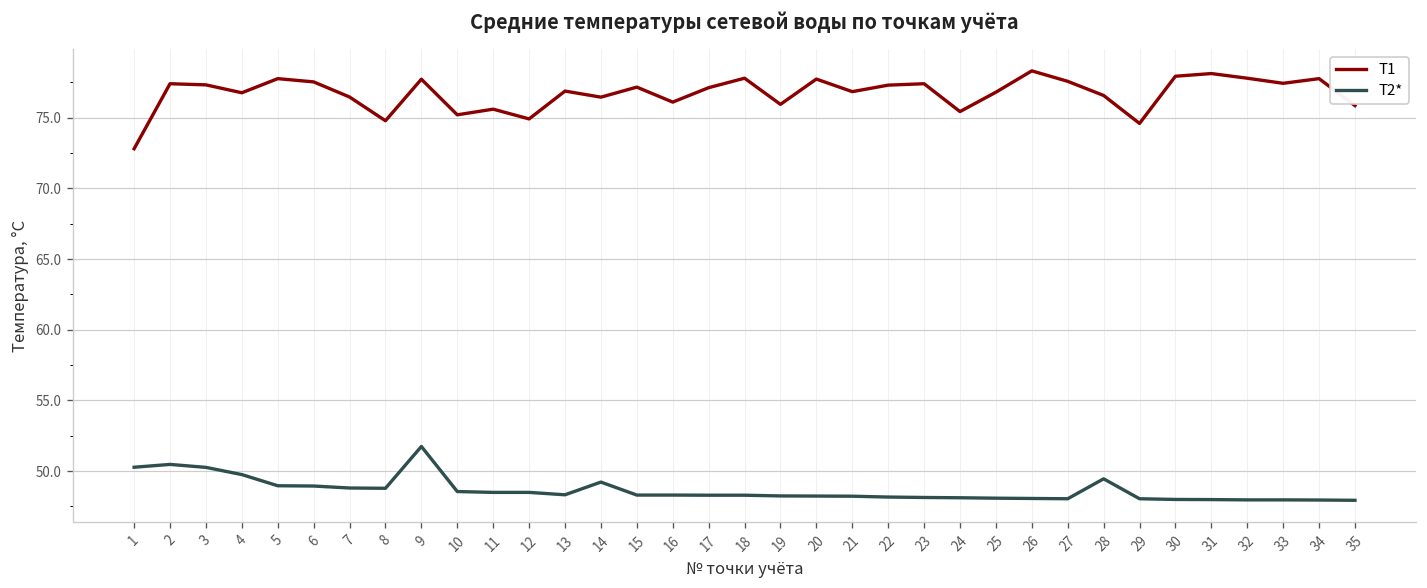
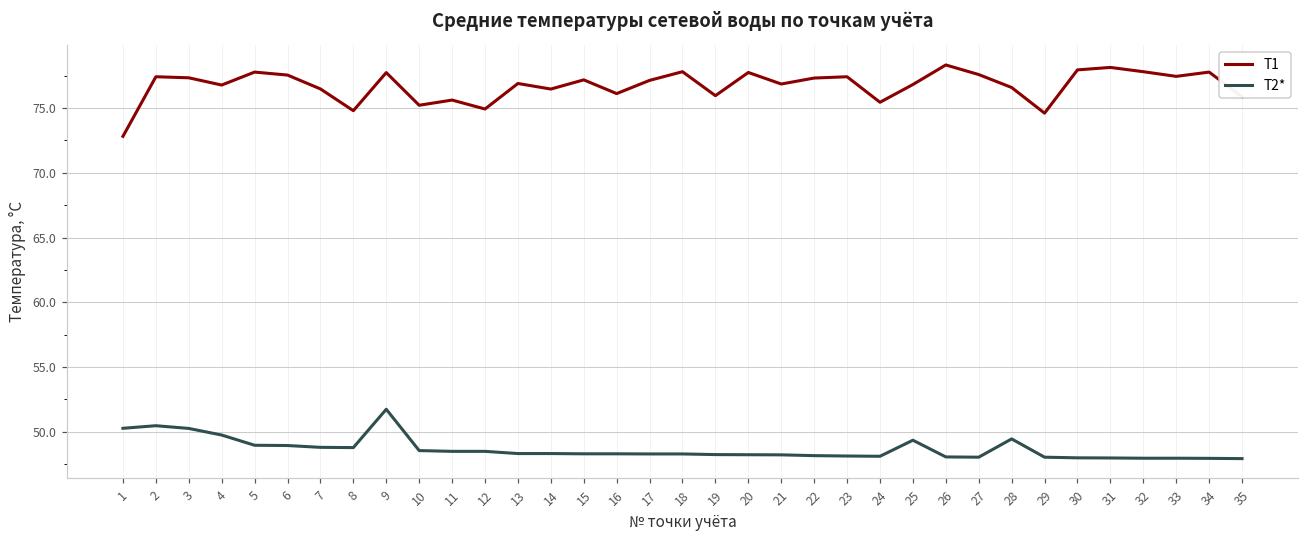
T2*, 14: 49.2 -> 48.3
T2*, 25: 48.1 -> 49.4
